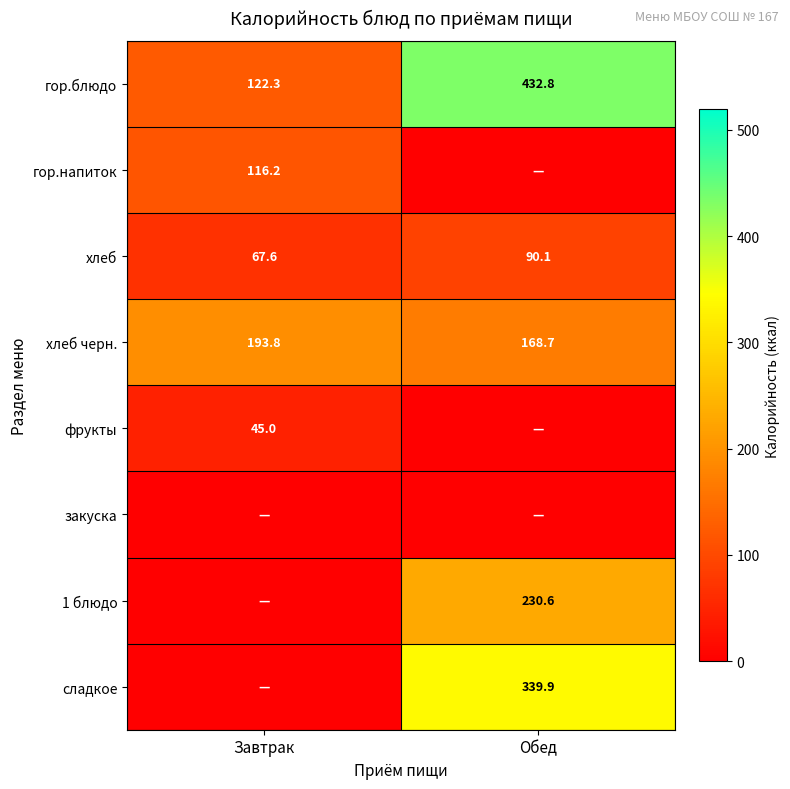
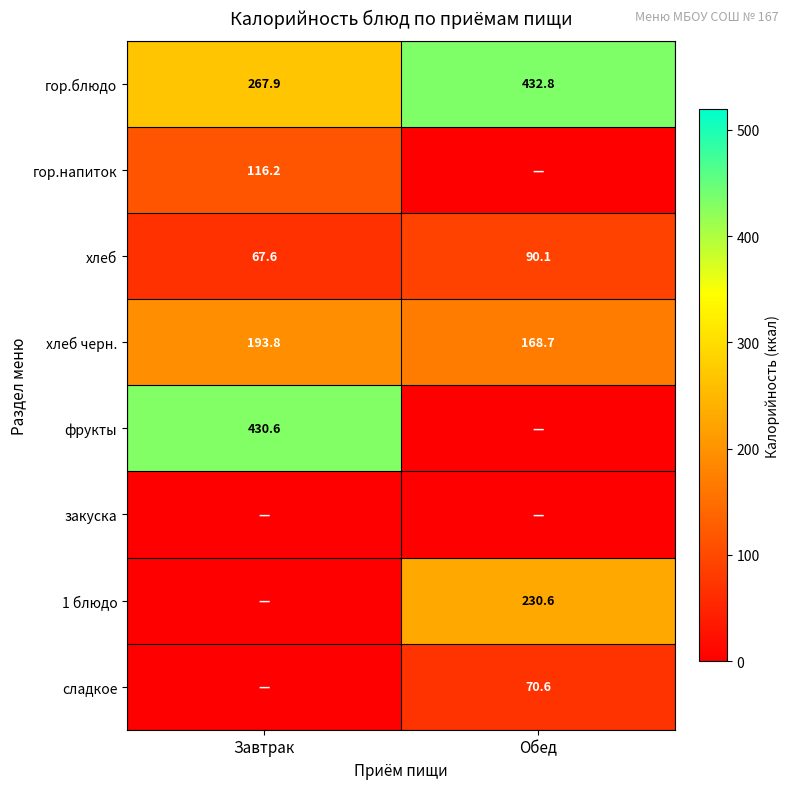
гор.блюдо, Завтрак: 122.3 -> 267.9
фрукты, Завтрак: 45.0 -> 430.6
сладкое, Обед: 339.9 -> 70.6
